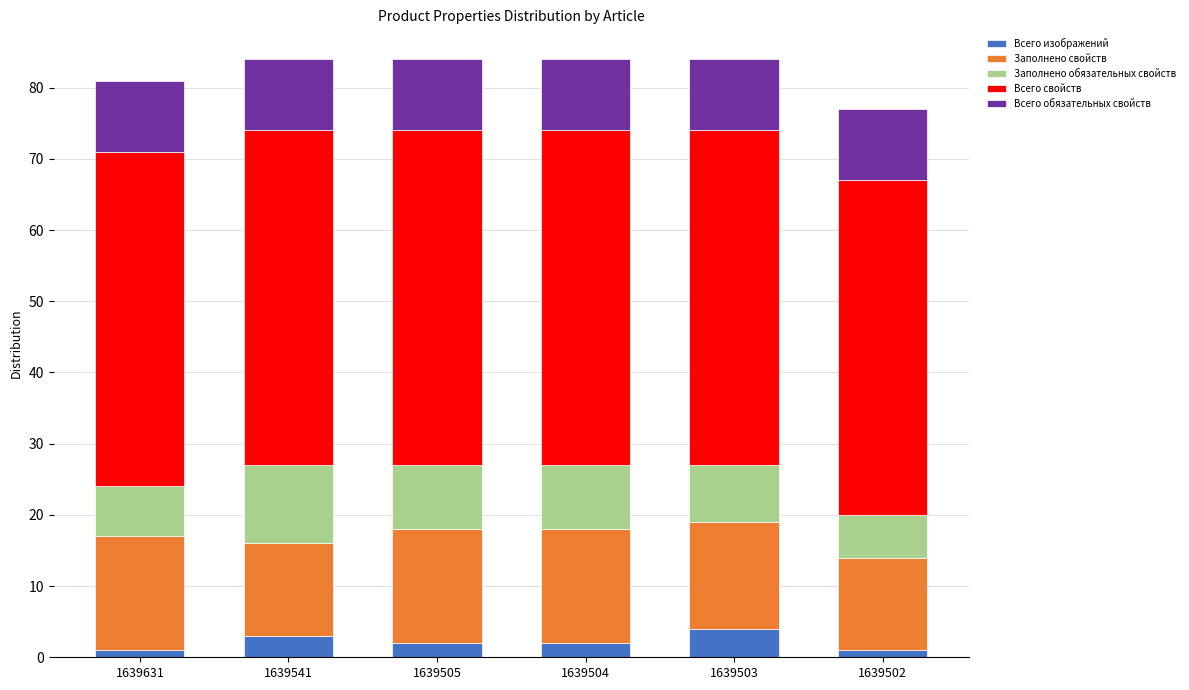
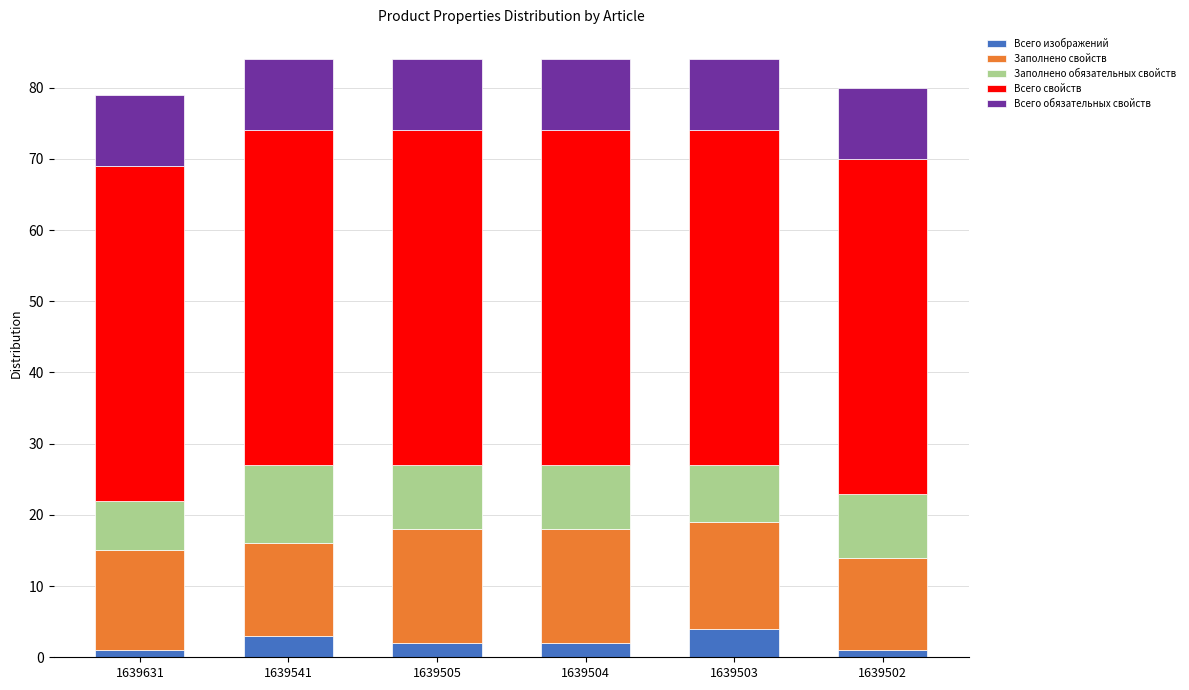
Заполнено свойств, 1639631: 16 -> 14
Заполнено обязательных свойств, 1639502: 6 -> 9
